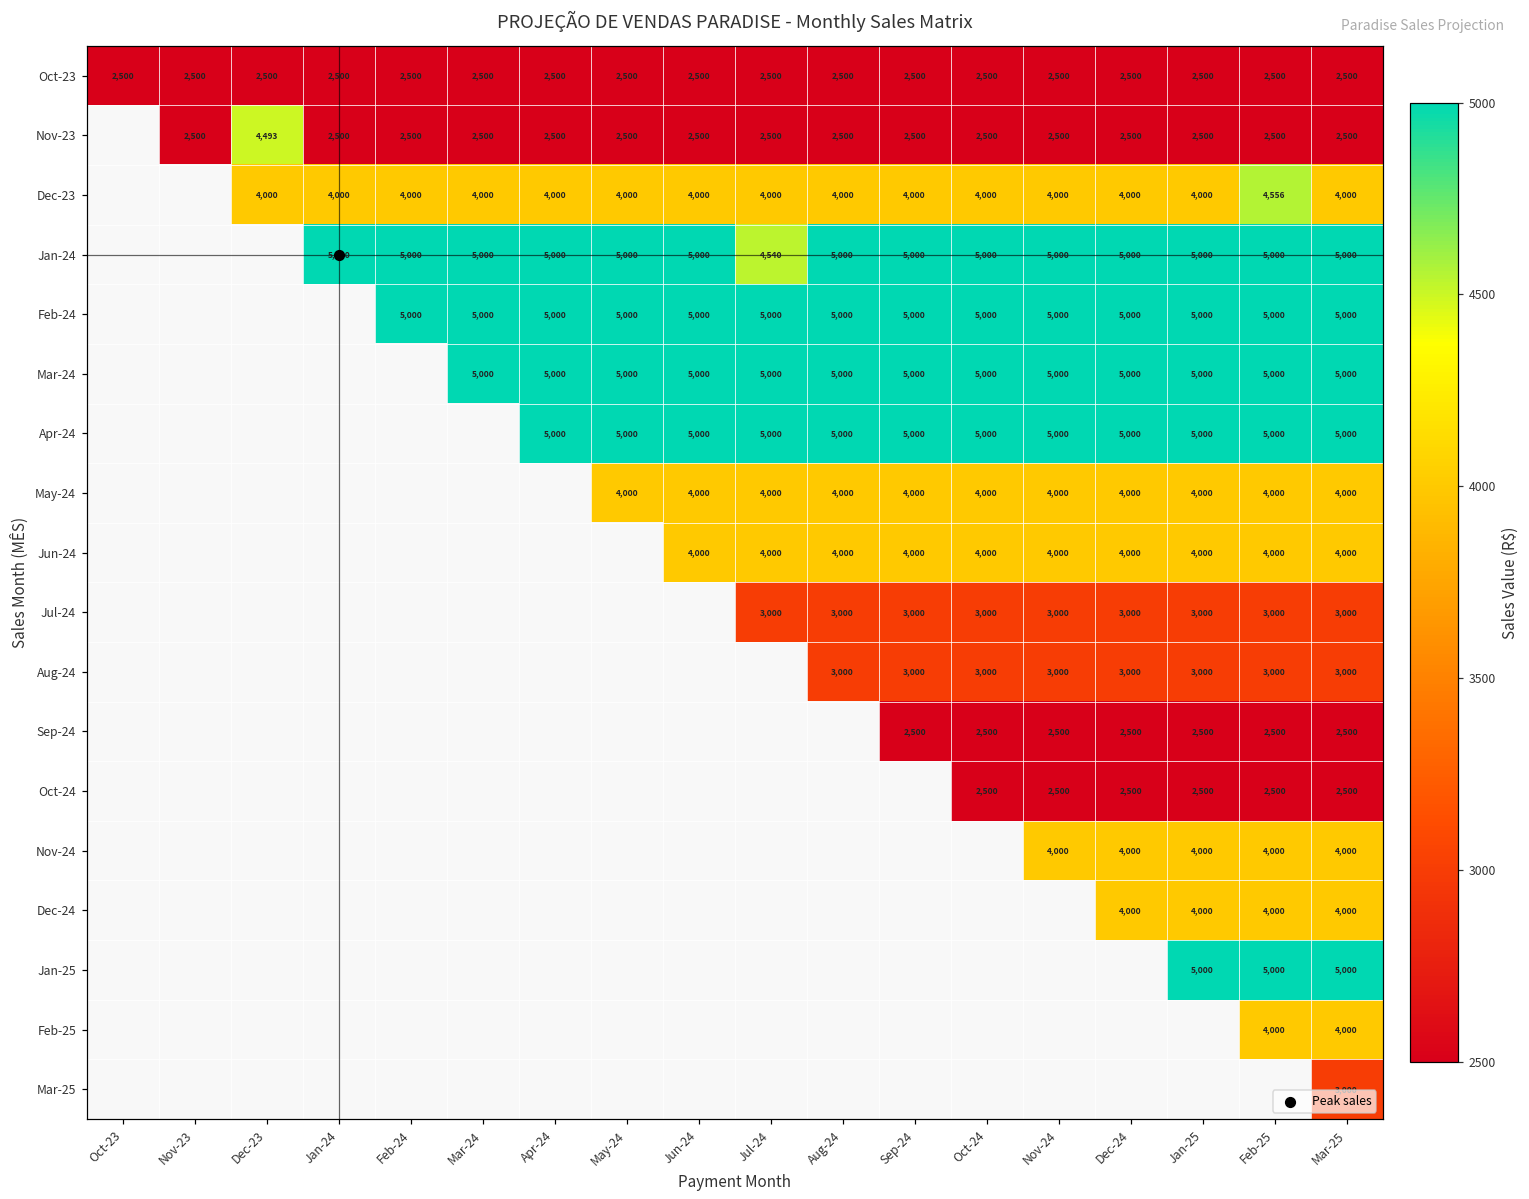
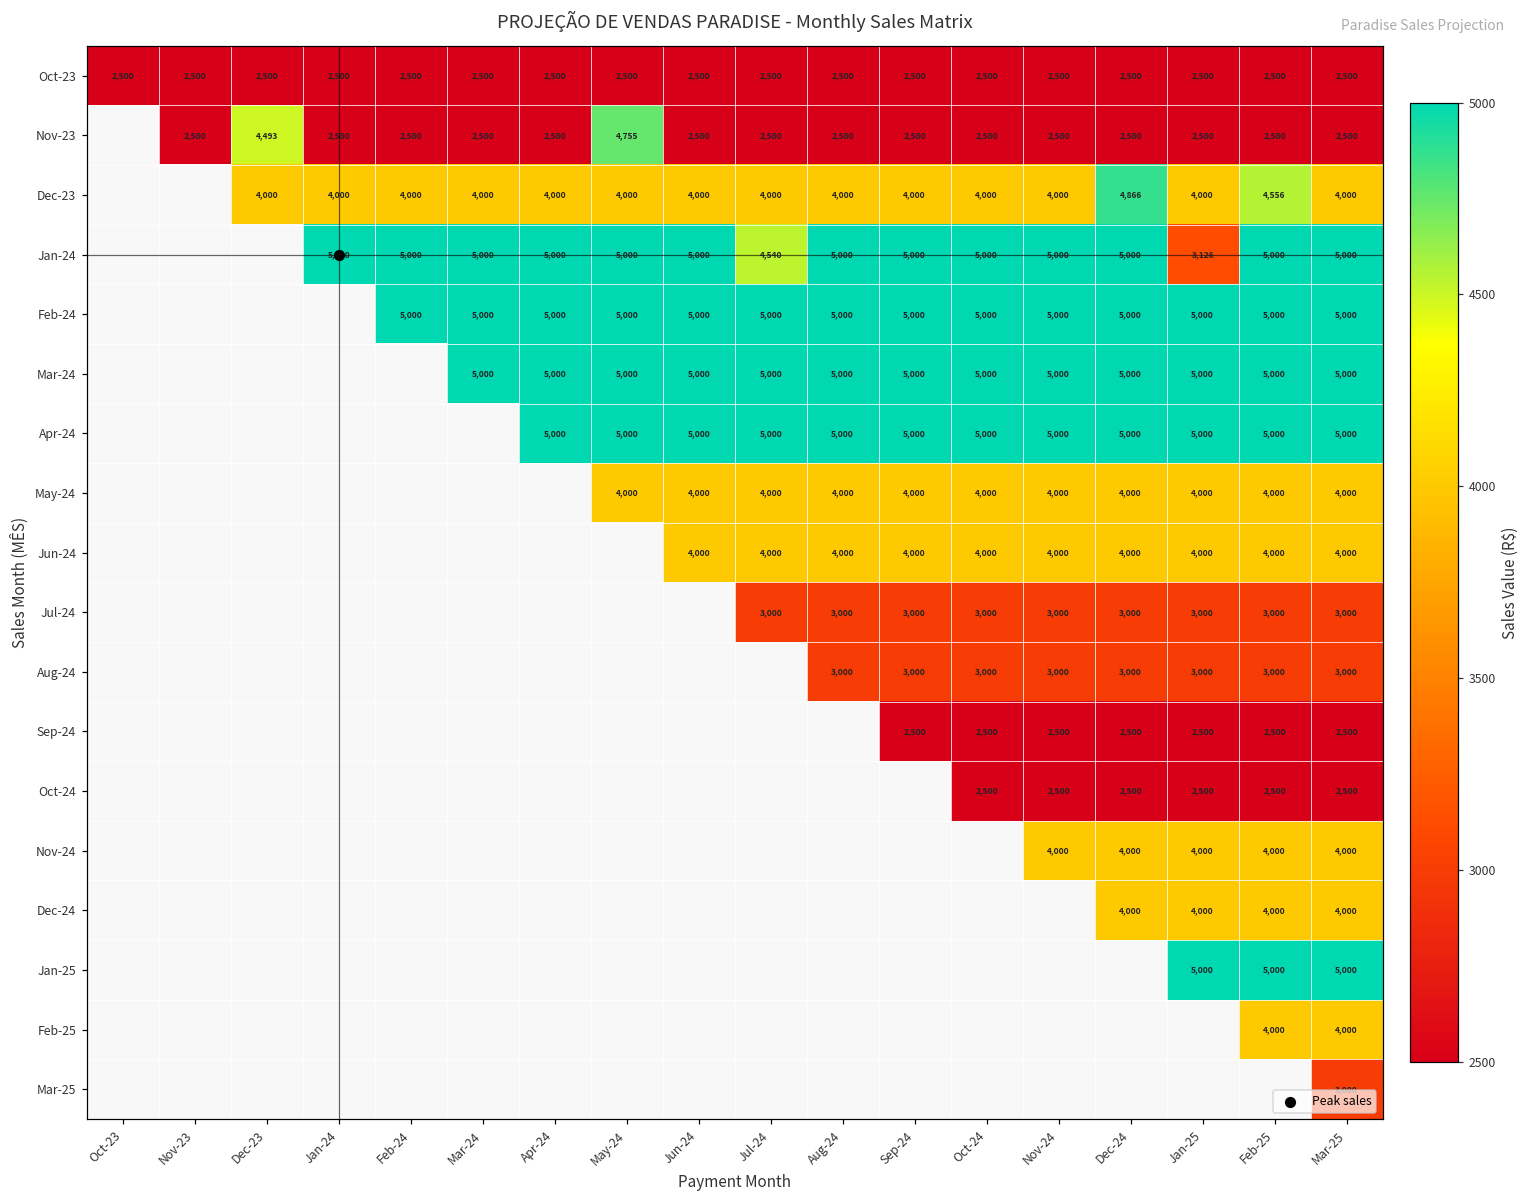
Nov-23, May-24: 2,500 -> 4,755
Dec-23, Dec-24: 4,000 -> 4,866
Jan-24, Jan-25: 5,000 -> 3,126
